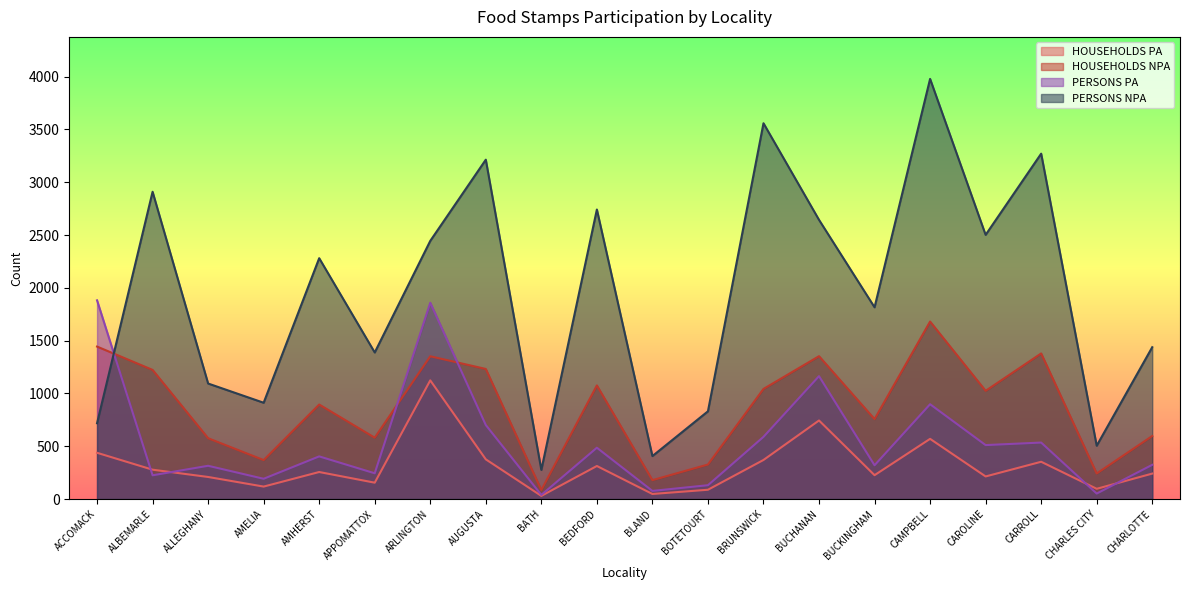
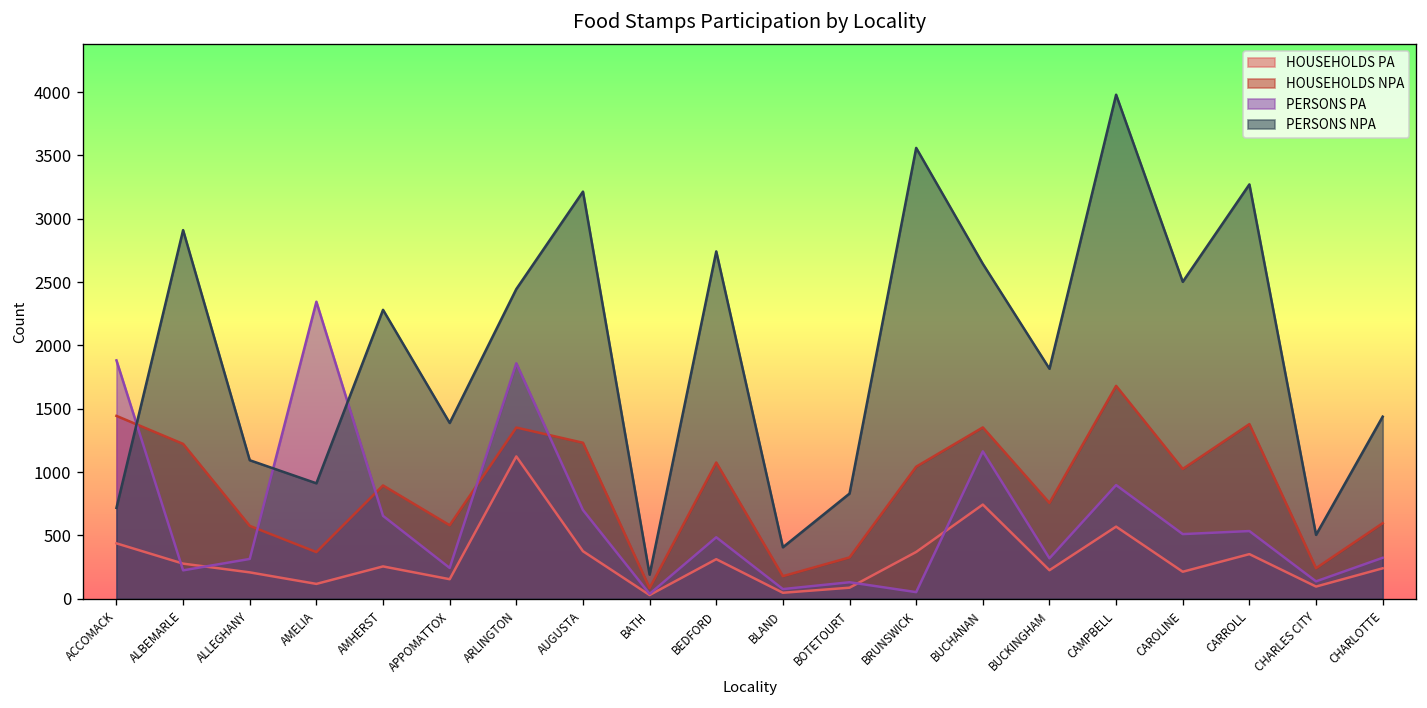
PERSONS PA, AMELIA: 190 -> 2350
PERSONS PA, AMHERST: 400 -> 660
PERSONS NPA, BATH: 280 -> 190
PERSONS PA, BRUNSWICK: 590 -> 50
PERSONS PA, CHARLES CITY: 50 -> 140
